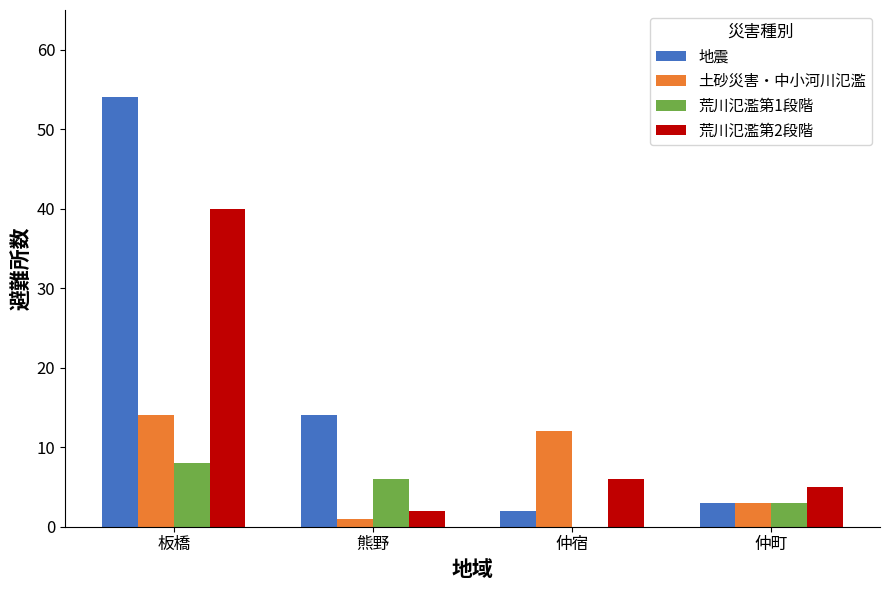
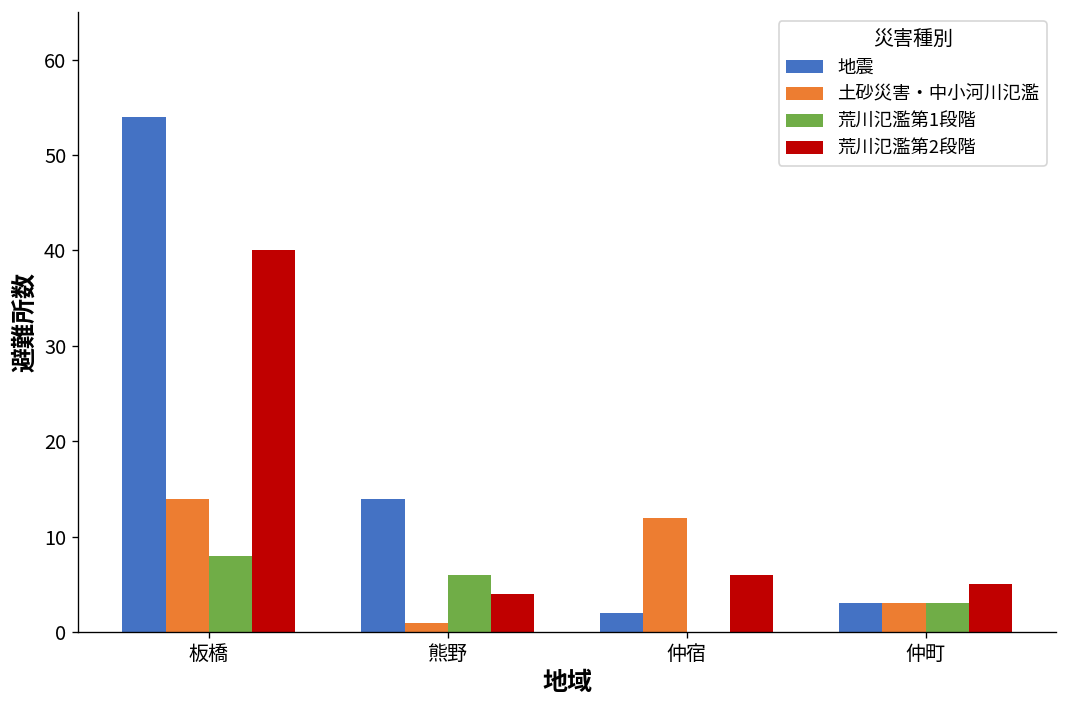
荒川氾濫第2段階, 熊野: 2 -> 4
